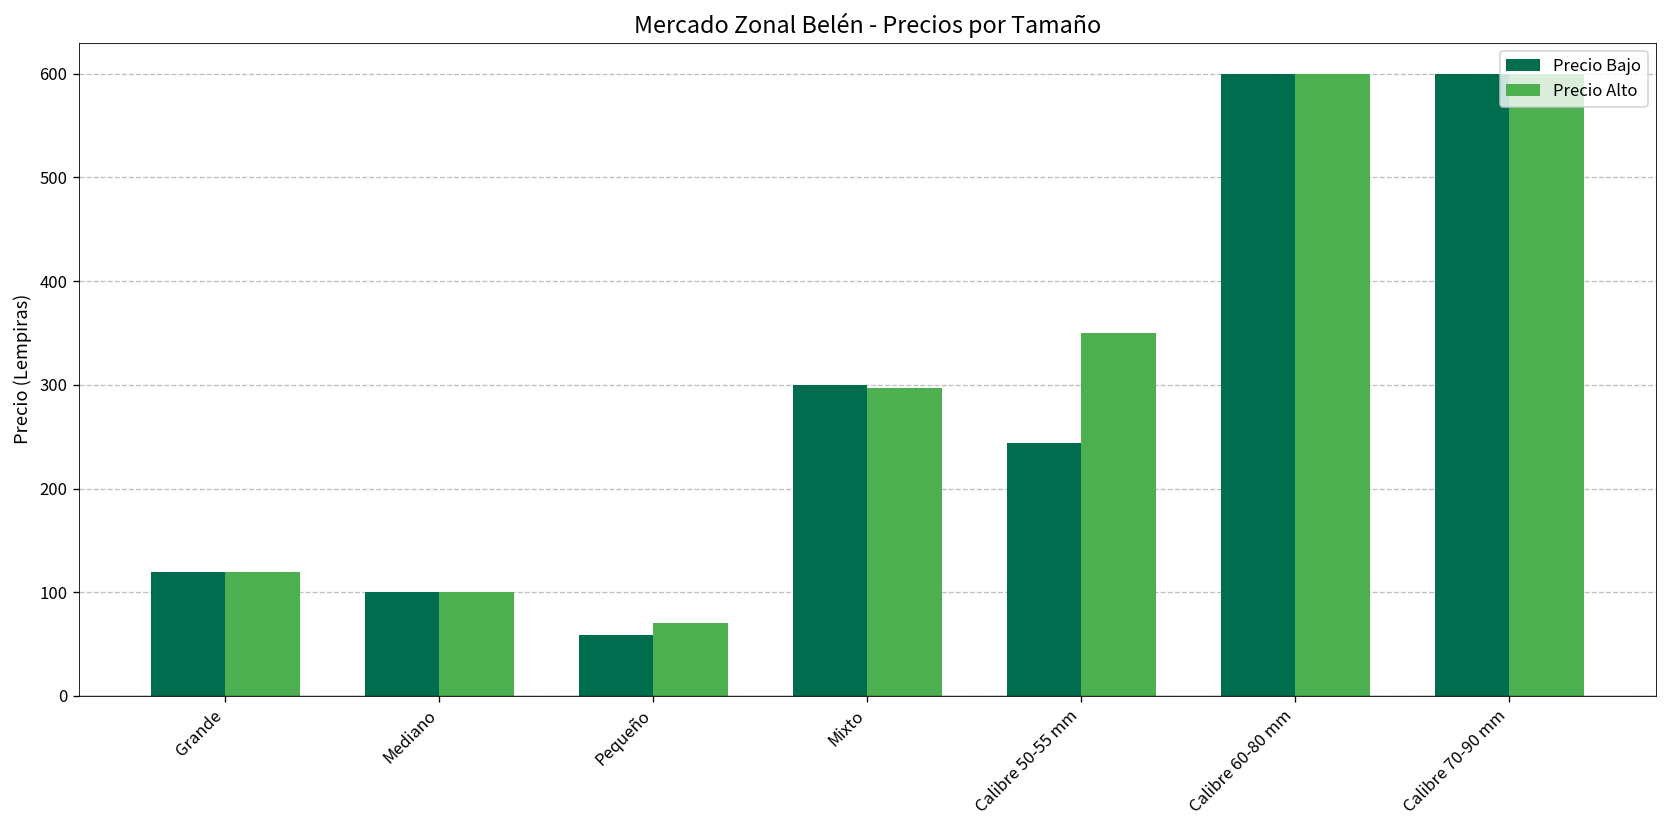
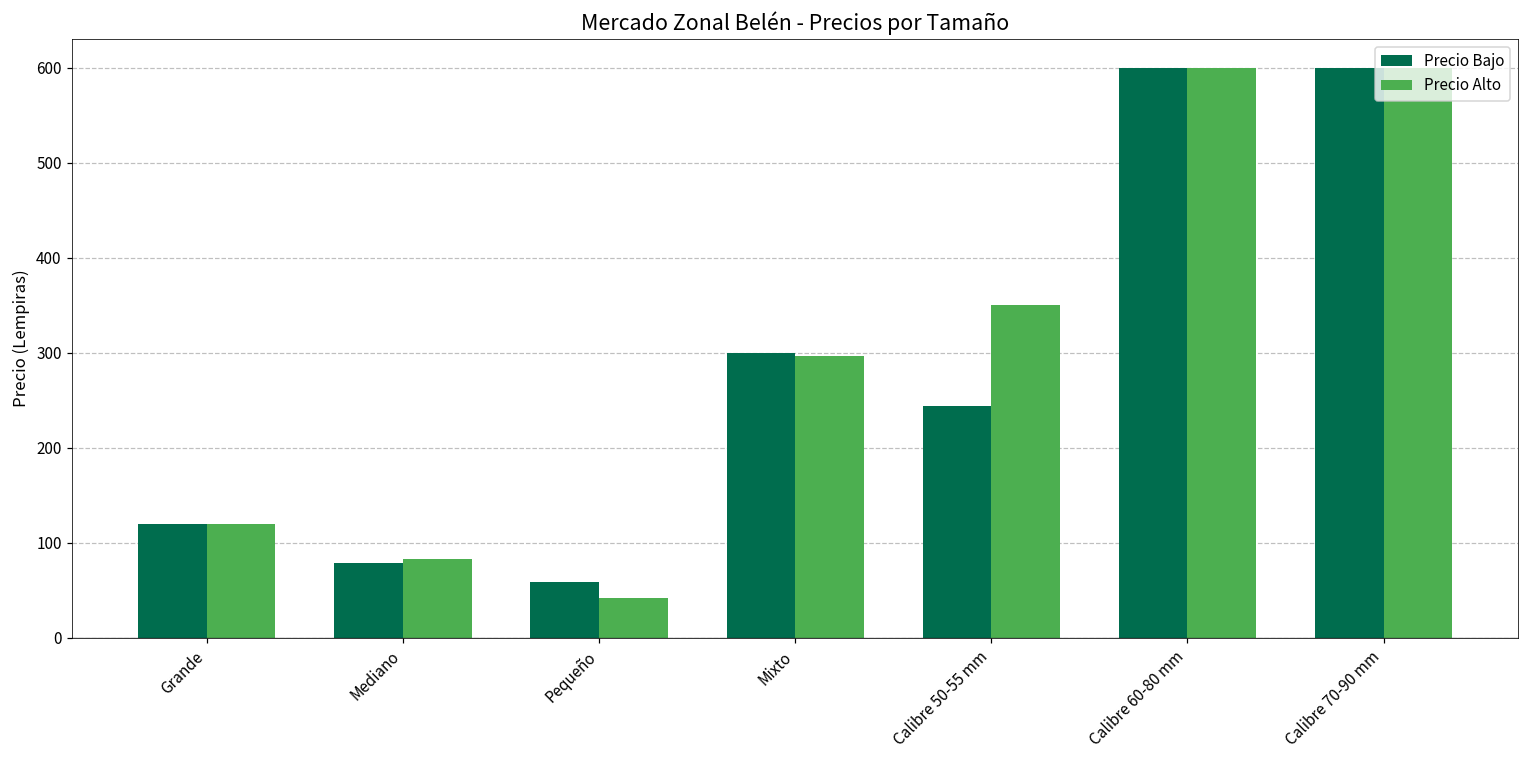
Precio Bajo, Mediano: 100 -> 80
Precio Alto, Mediano: 100 -> 80
Precio Alto, Pequeño: 70 -> 40
